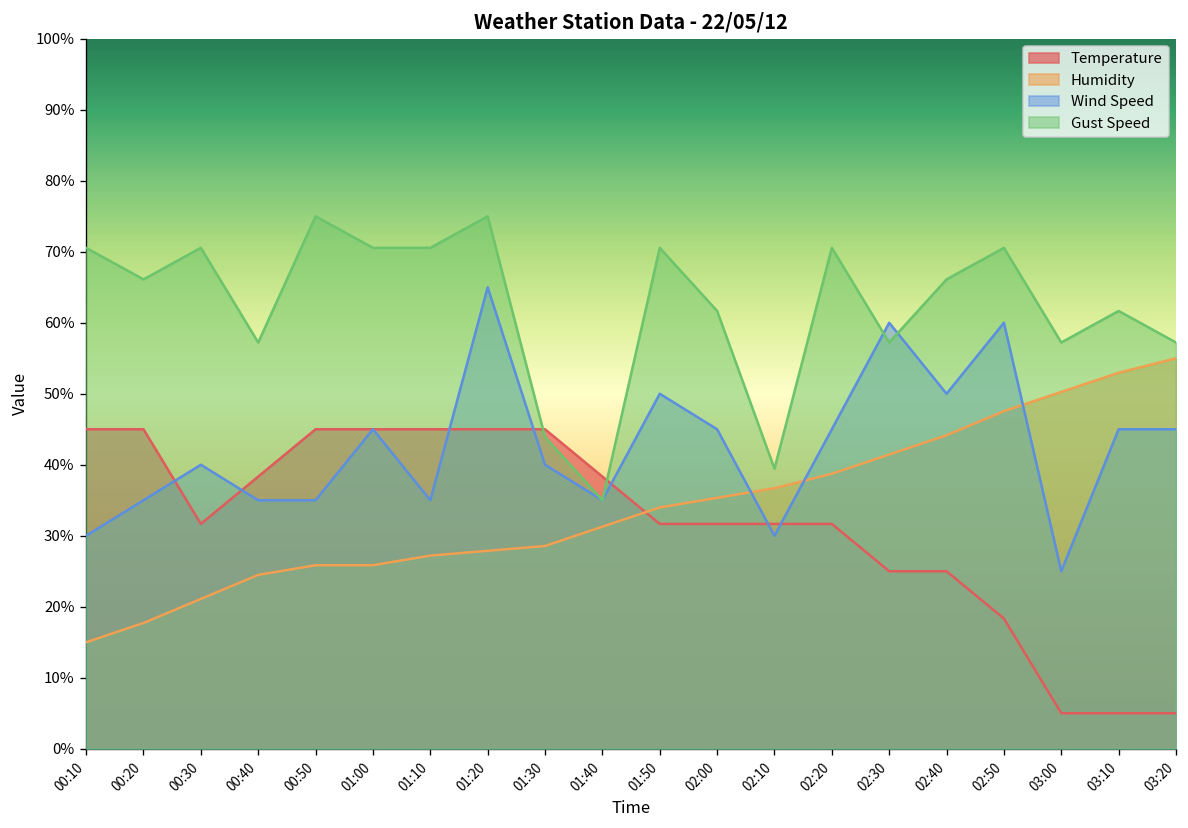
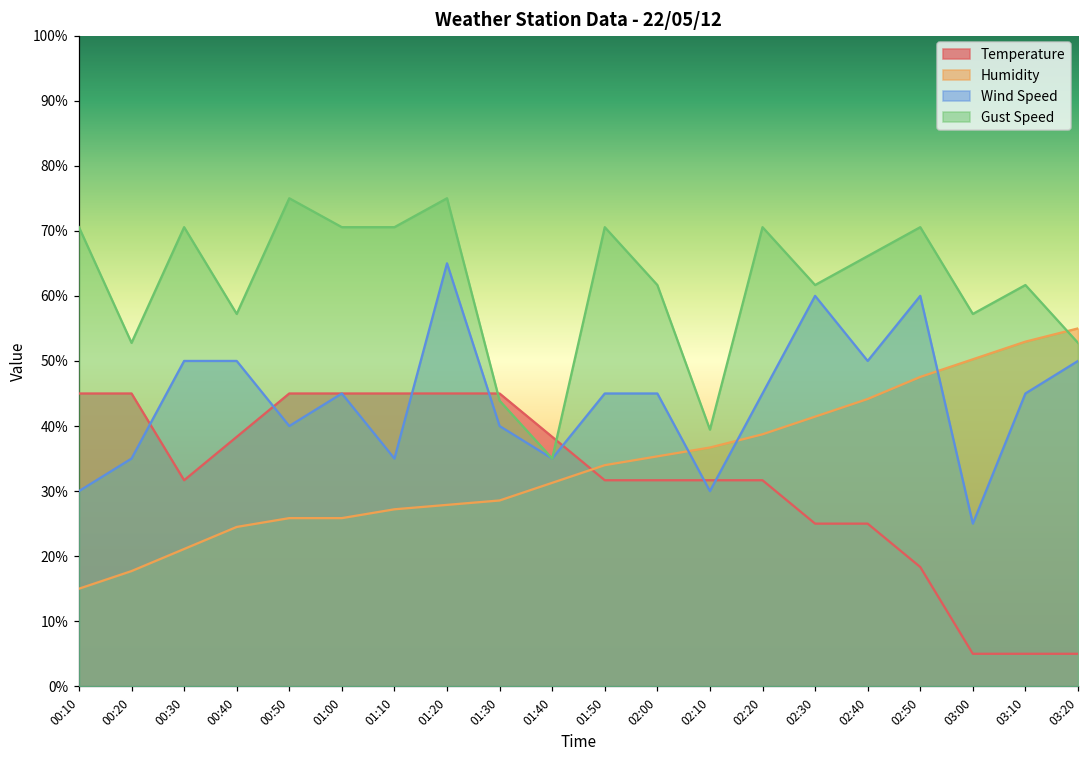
Gust Speed, 00:20: 66% -> 53%
Wind Speed, 00:30: 40% -> 50%
Wind Speed, 00:40: 35% -> 50%
Wind Speed, 00:50: 35% -> 40%
Wind Speed, 01:50: 50% -> 45%
Gust Speed, 02:30: 57% -> 62%
Wind Speed, 03:20: 45% -> 50%
Gust Speed, 03:20: 57% -> 53%
